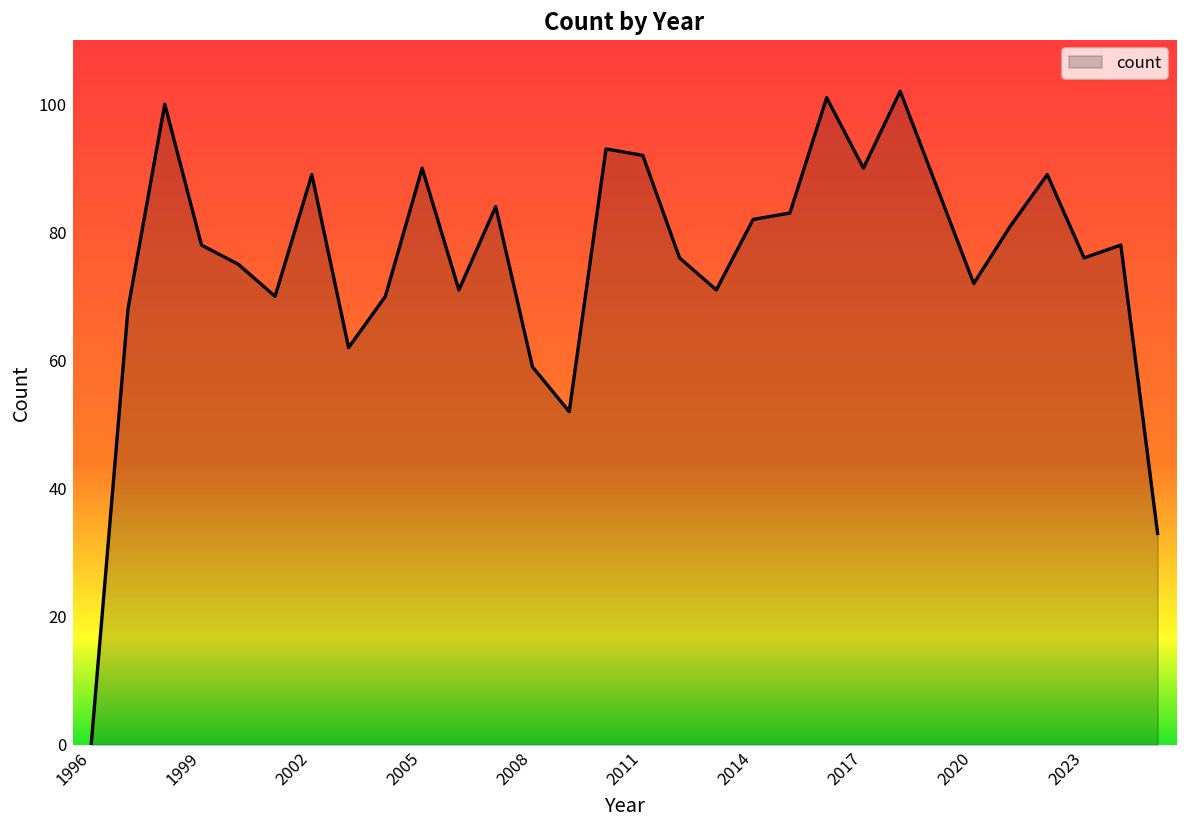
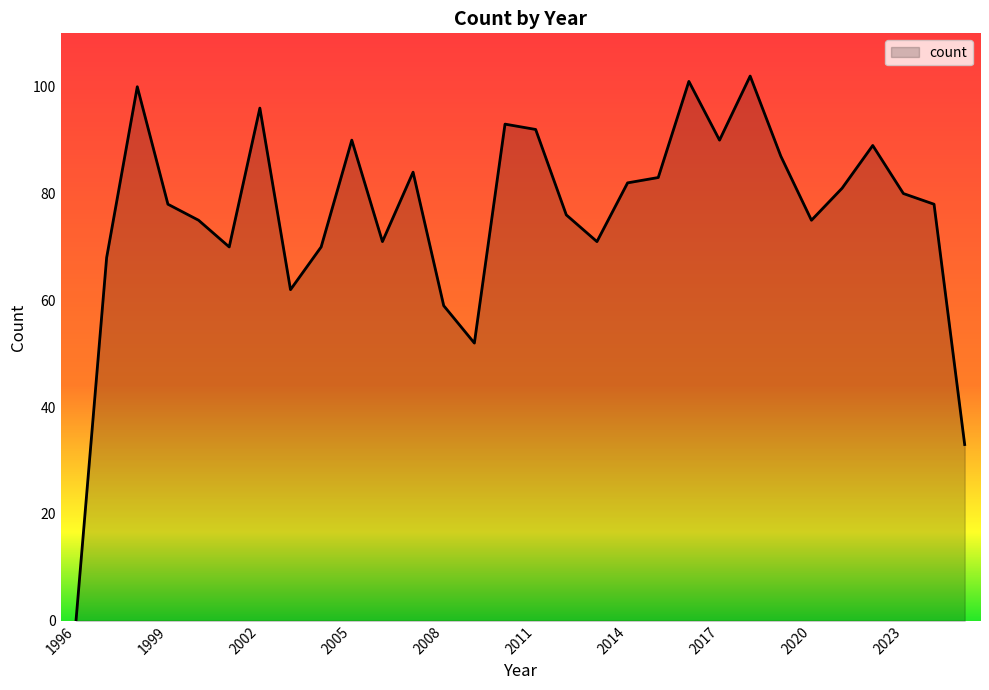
2002: 89 -> 96
2020: 72 -> 75
2023: 76 -> 80
